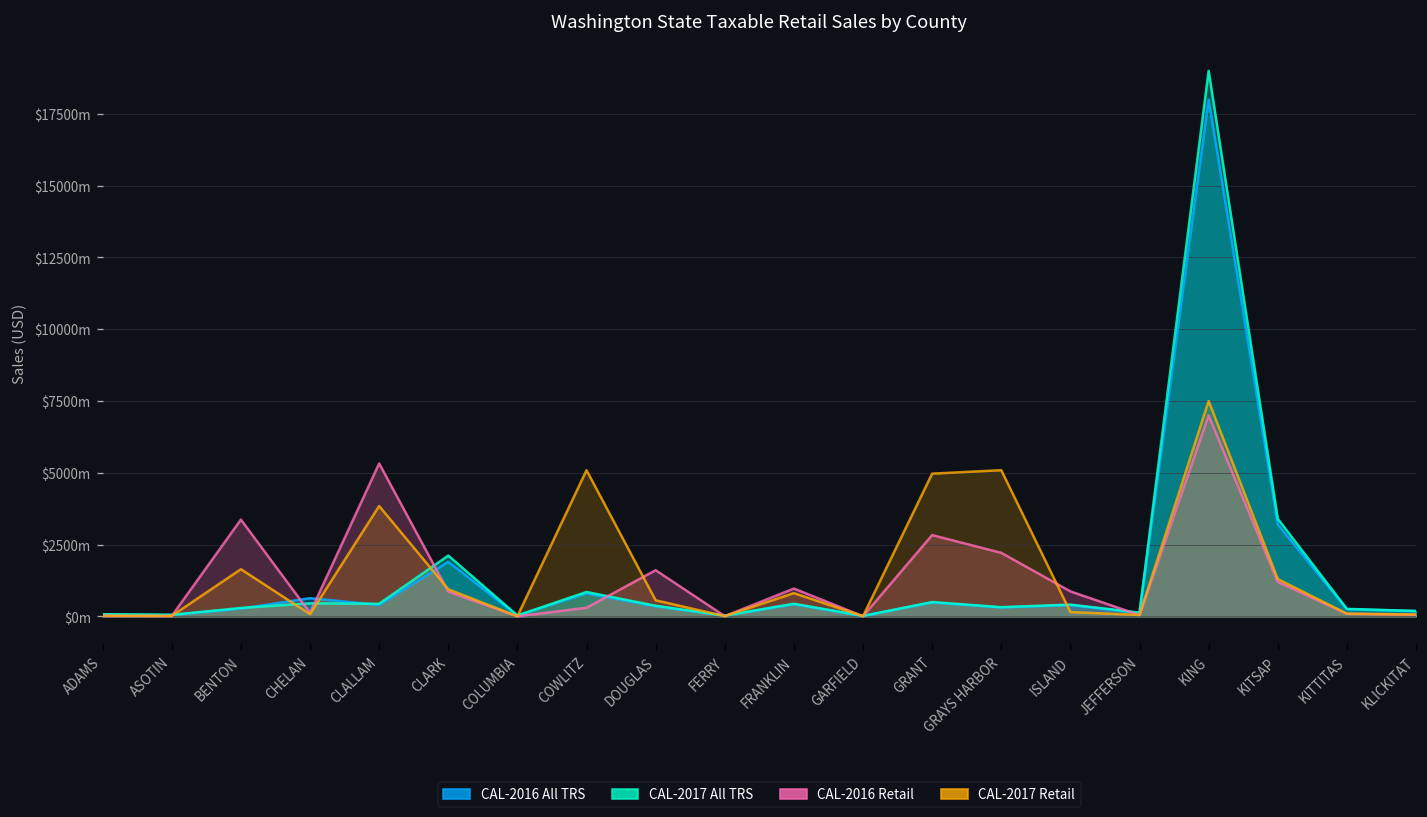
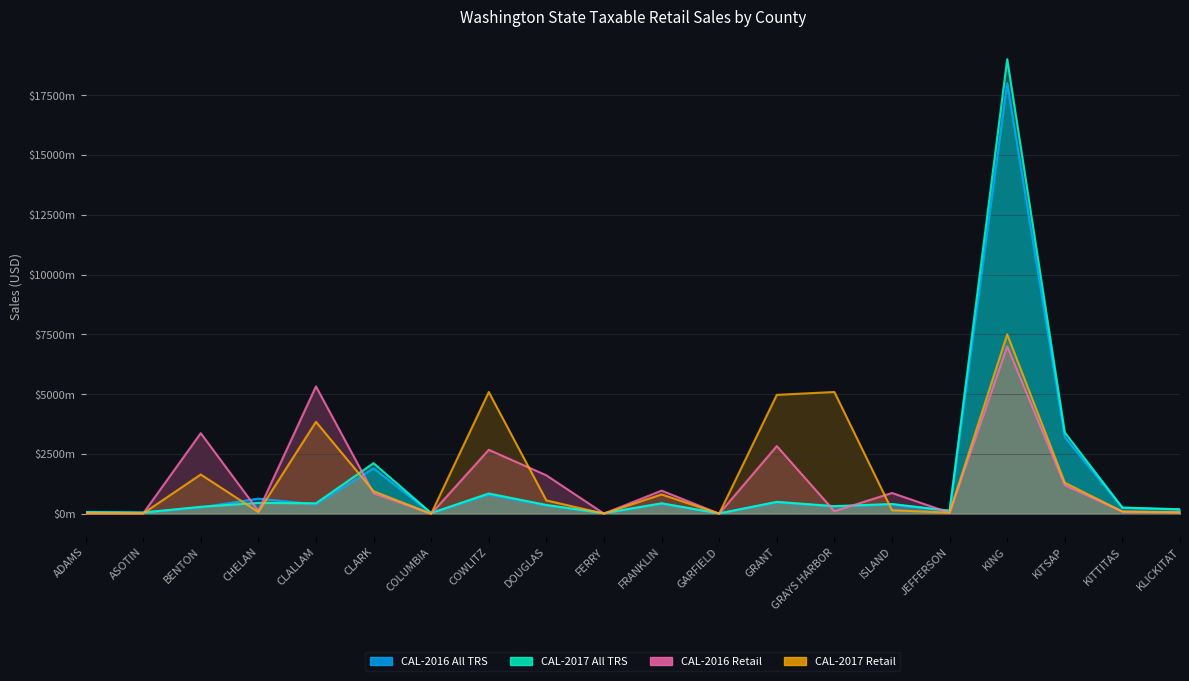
CAL-2016 Retail, COWLITZ: $300m -> $2700m
CAL-2016 Retail, GRAYS HARBOR: $2200m -> $100m
